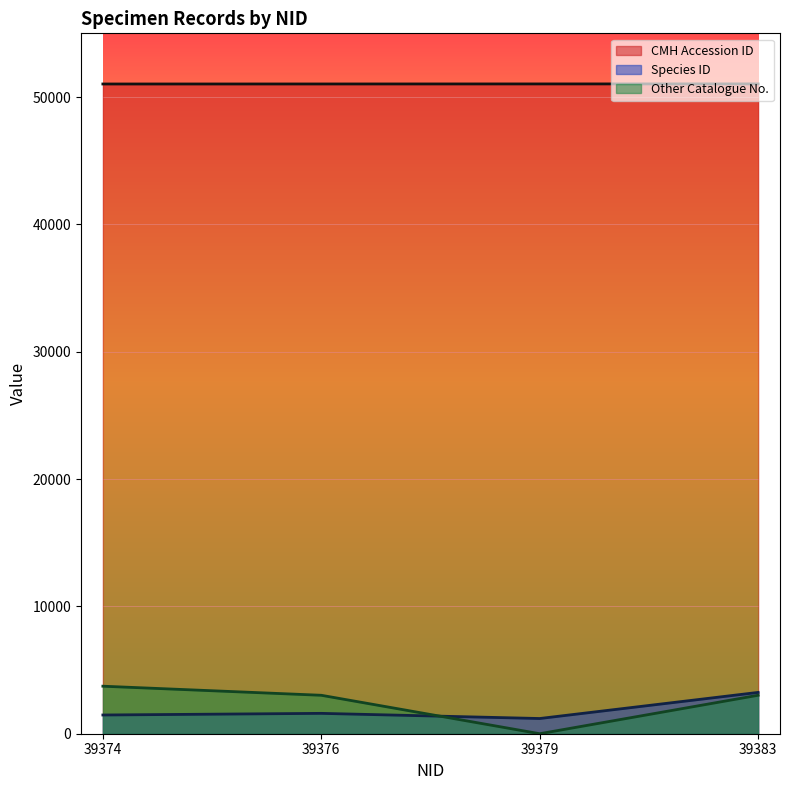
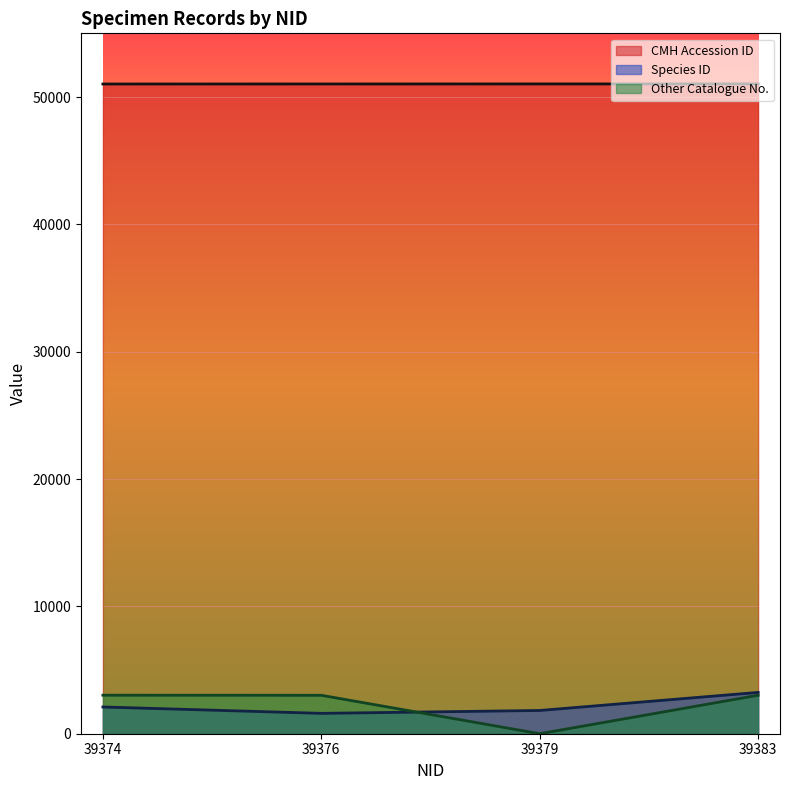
Species ID, 39374: 1500 -> 2100
Other Catalogue No., 39374: 3700 -> 3000
Species ID, 39379: 1200 -> 1800
